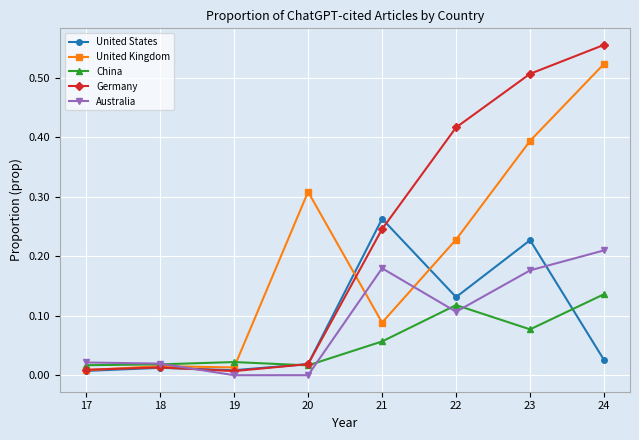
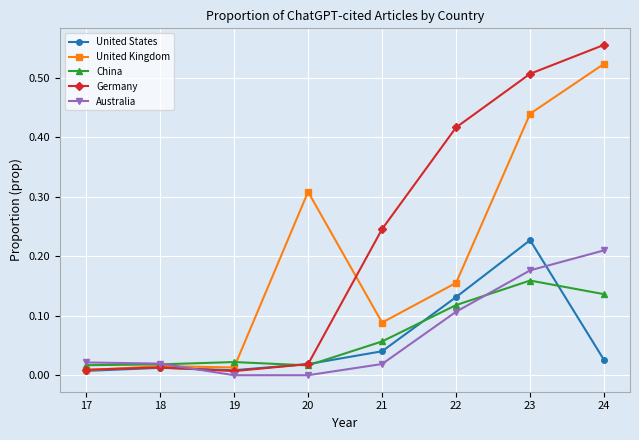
United States, 21: 0.26 -> 0.04
Australia, 21: 0.18 -> 0.02
United Kingdom, 22: 0.23 -> 0.16
United Kingdom, 23: 0.39 -> 0.44
China, 23: 0.08 -> 0.16
